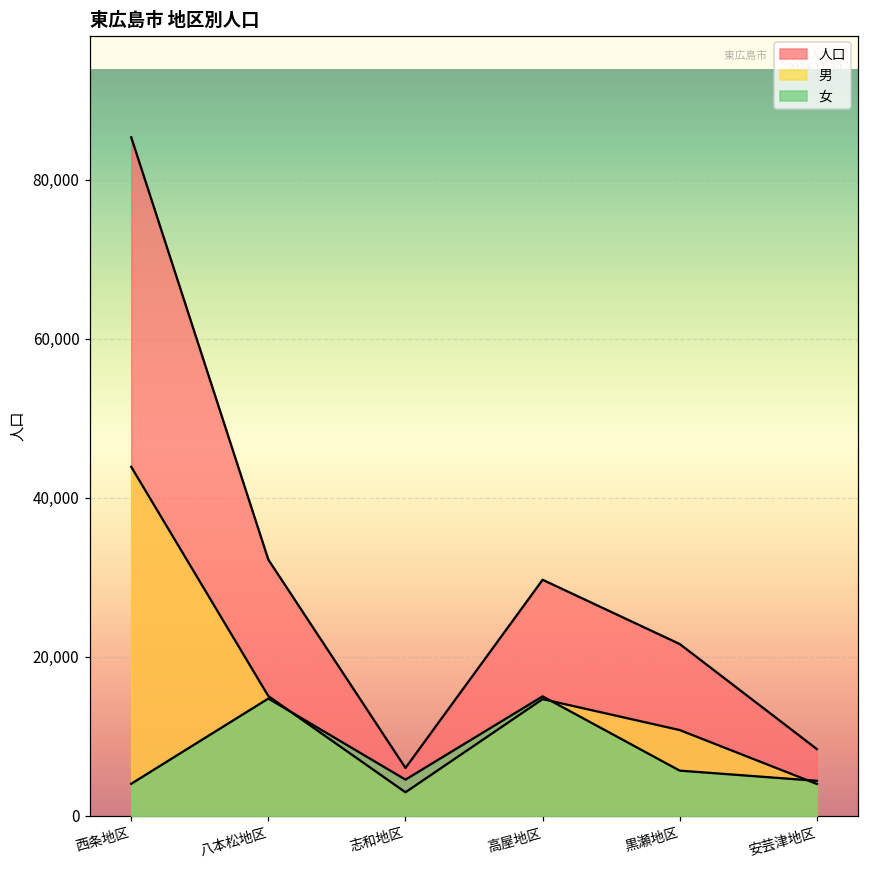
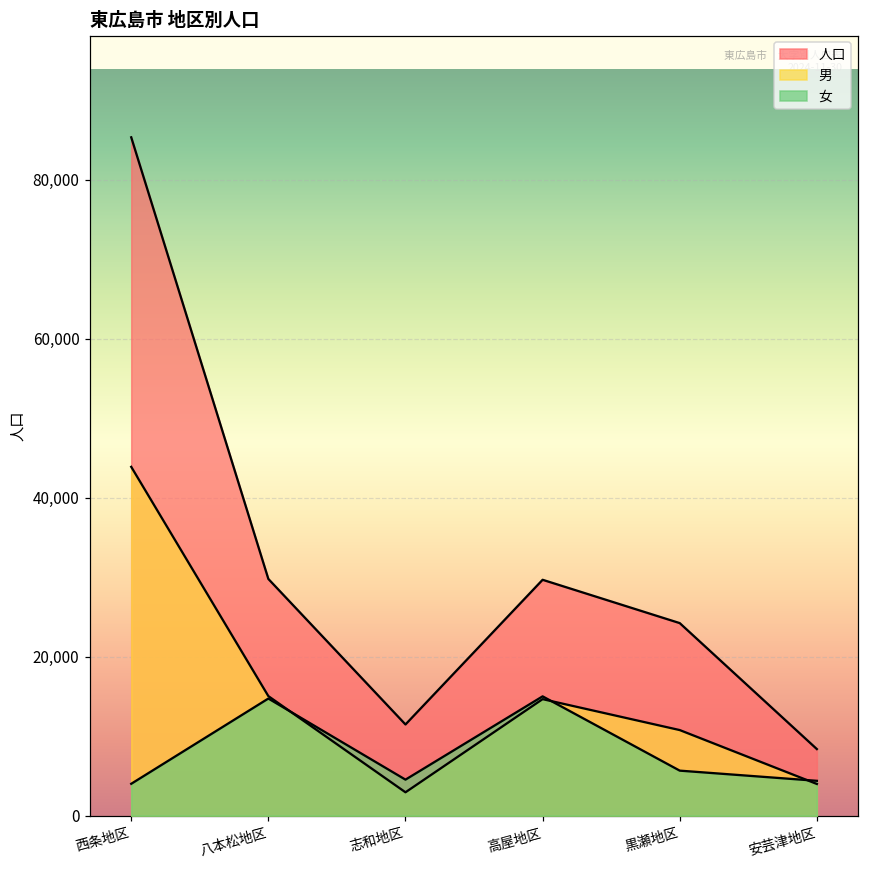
人口, 八本松地区: 32,000 -> 30,000
人口, 志和地区: 6,000 -> 11,000
人口, 黒瀬地区: 22,000 -> 24,000
